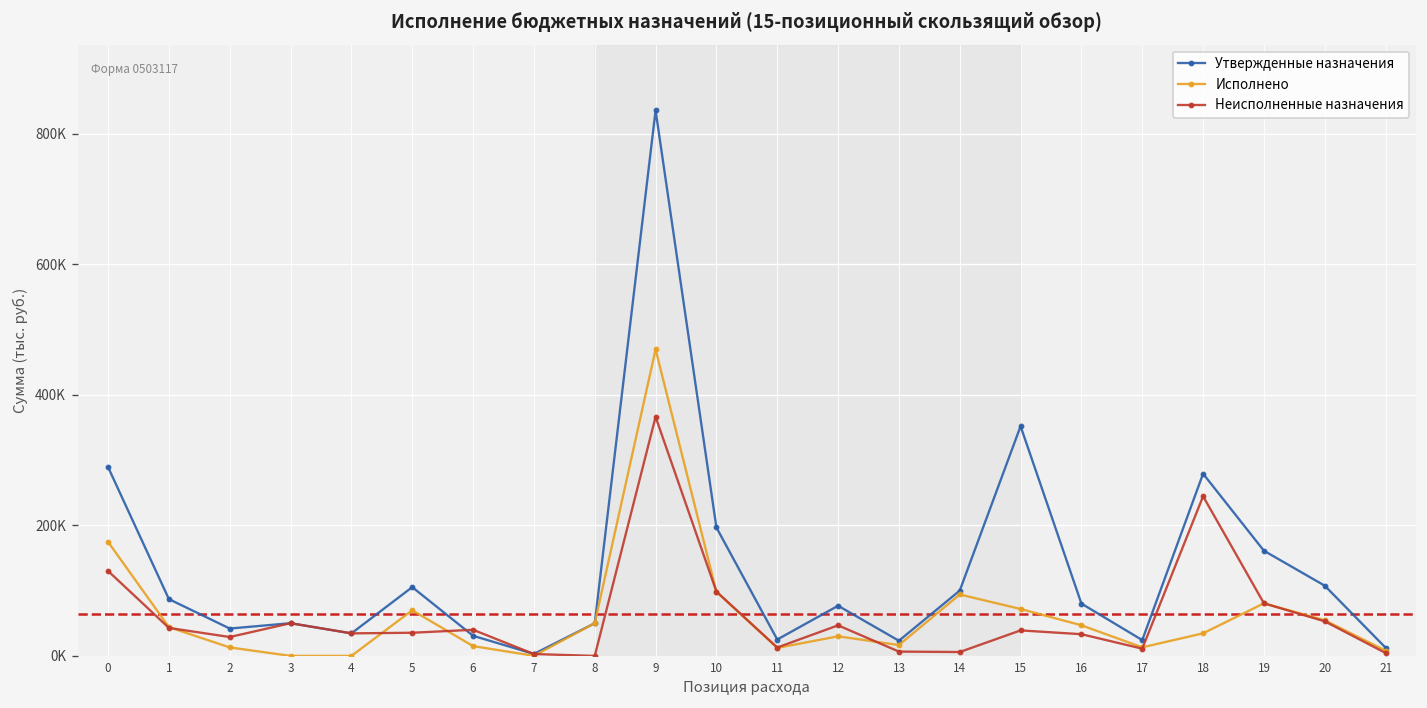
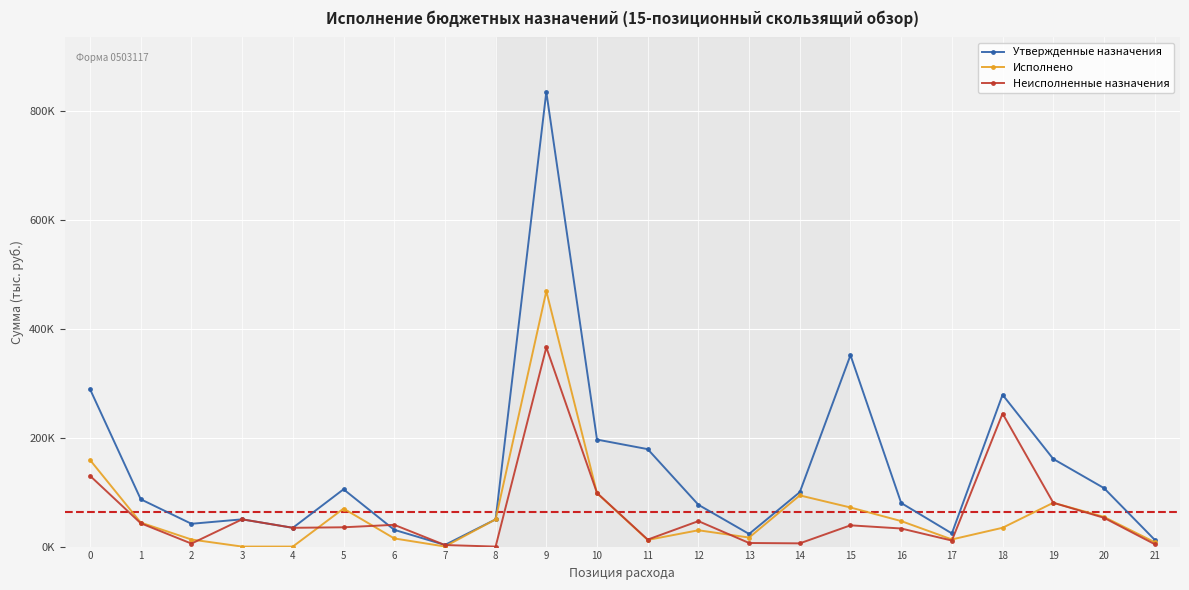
Исполнено, 0: 170000 -> 160000
Неисполненные назначения, 2: 30000 -> 10000
Утвержденные назначения, 11: 30000 -> 180000
